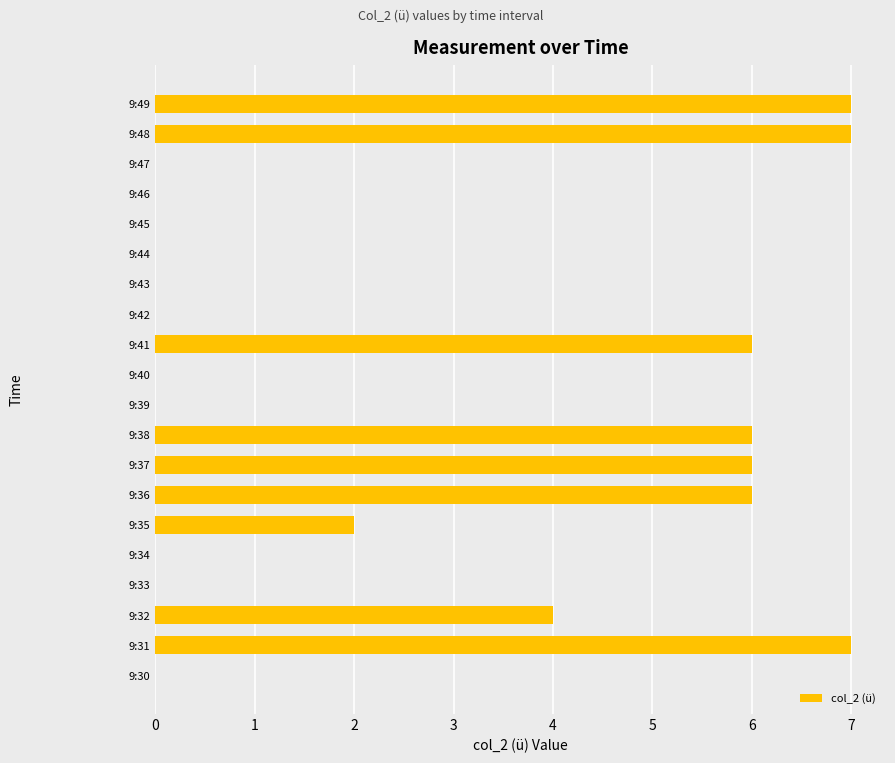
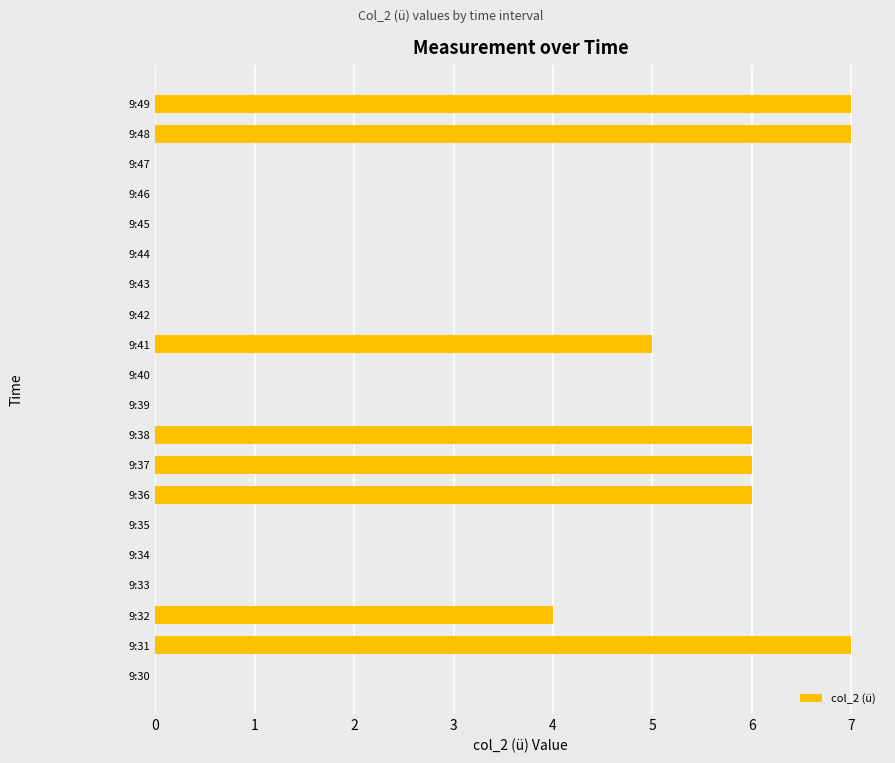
9:41: 6 -> 5
9:35: 2 -> 0
